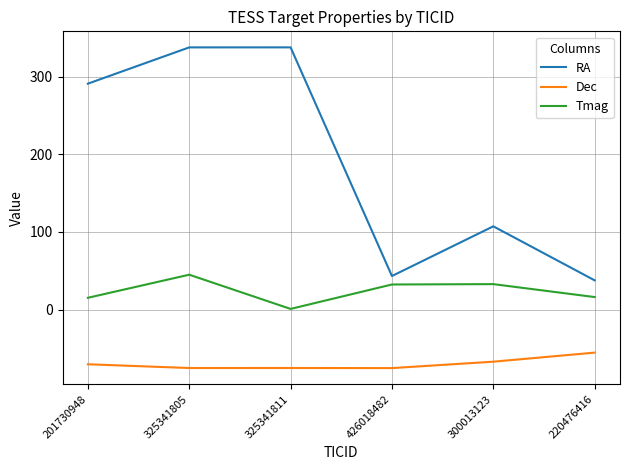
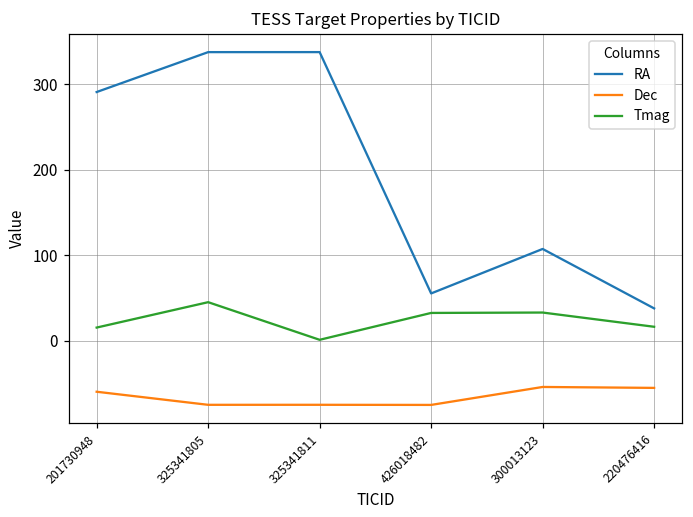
Dec, 201730948: -70 -> -60
RA, 426018482: 40 -> 60
Dec, 300013123: -70 -> -50
